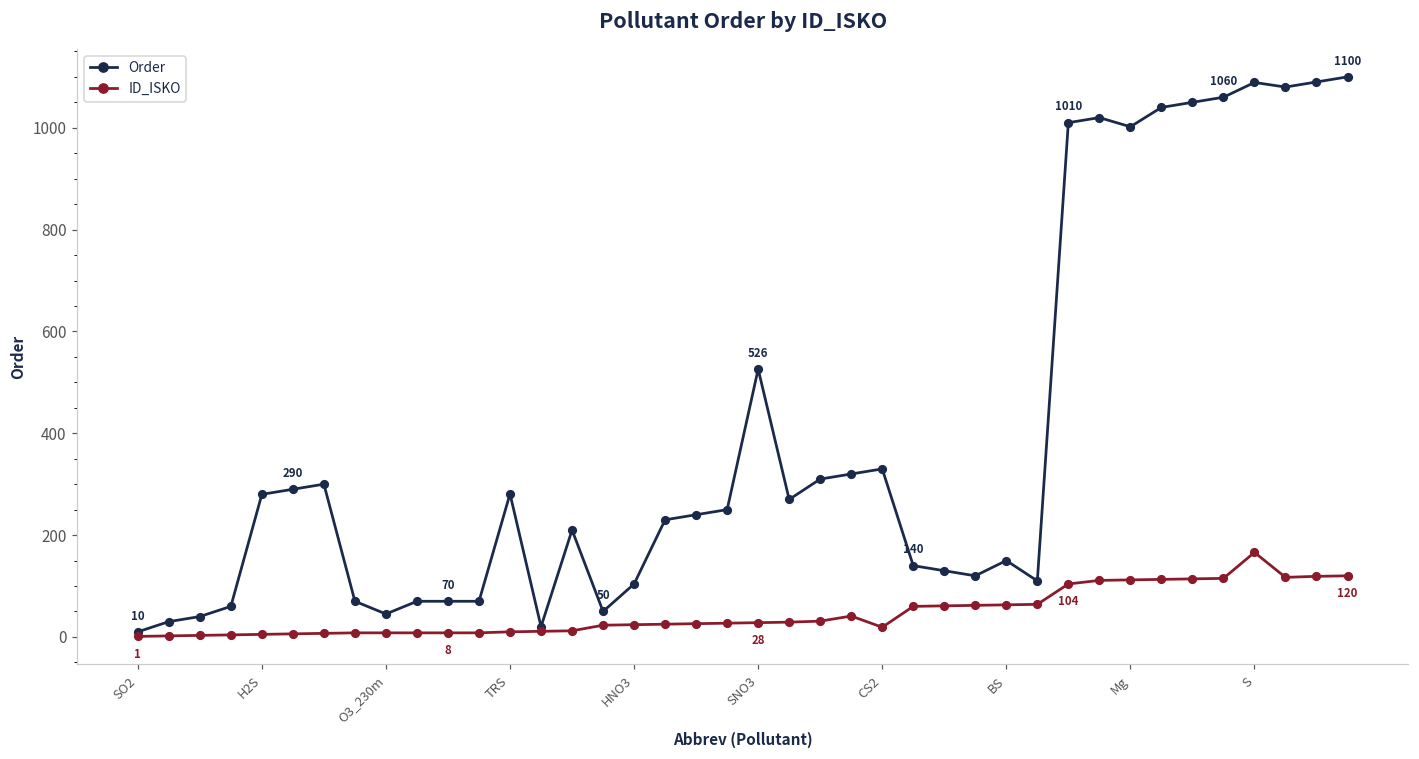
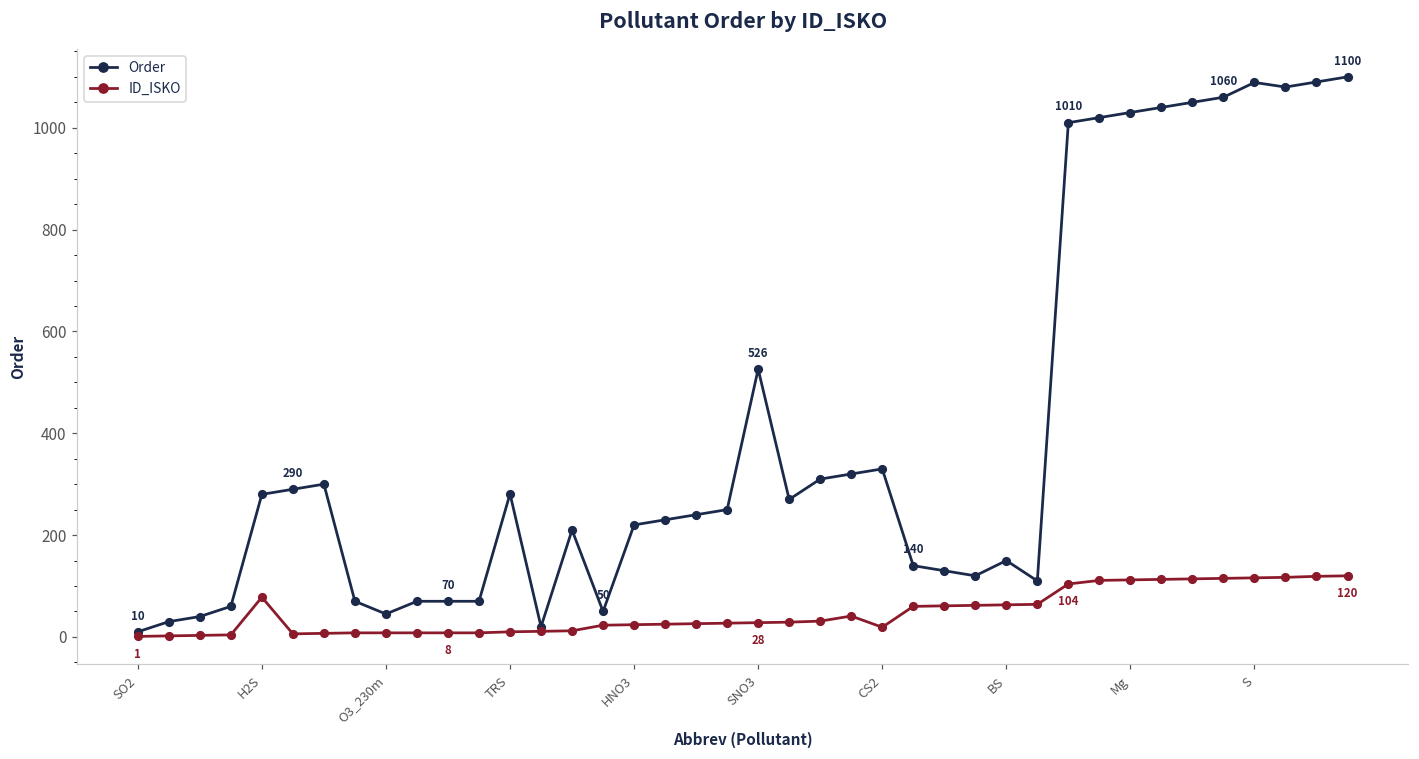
ID_ISKO, H2S: 10 -> 80
Order, HNO3: 100 -> 220
Order, Mg: 1000 -> 1030
ID_ISKO, S: 170 -> 120
